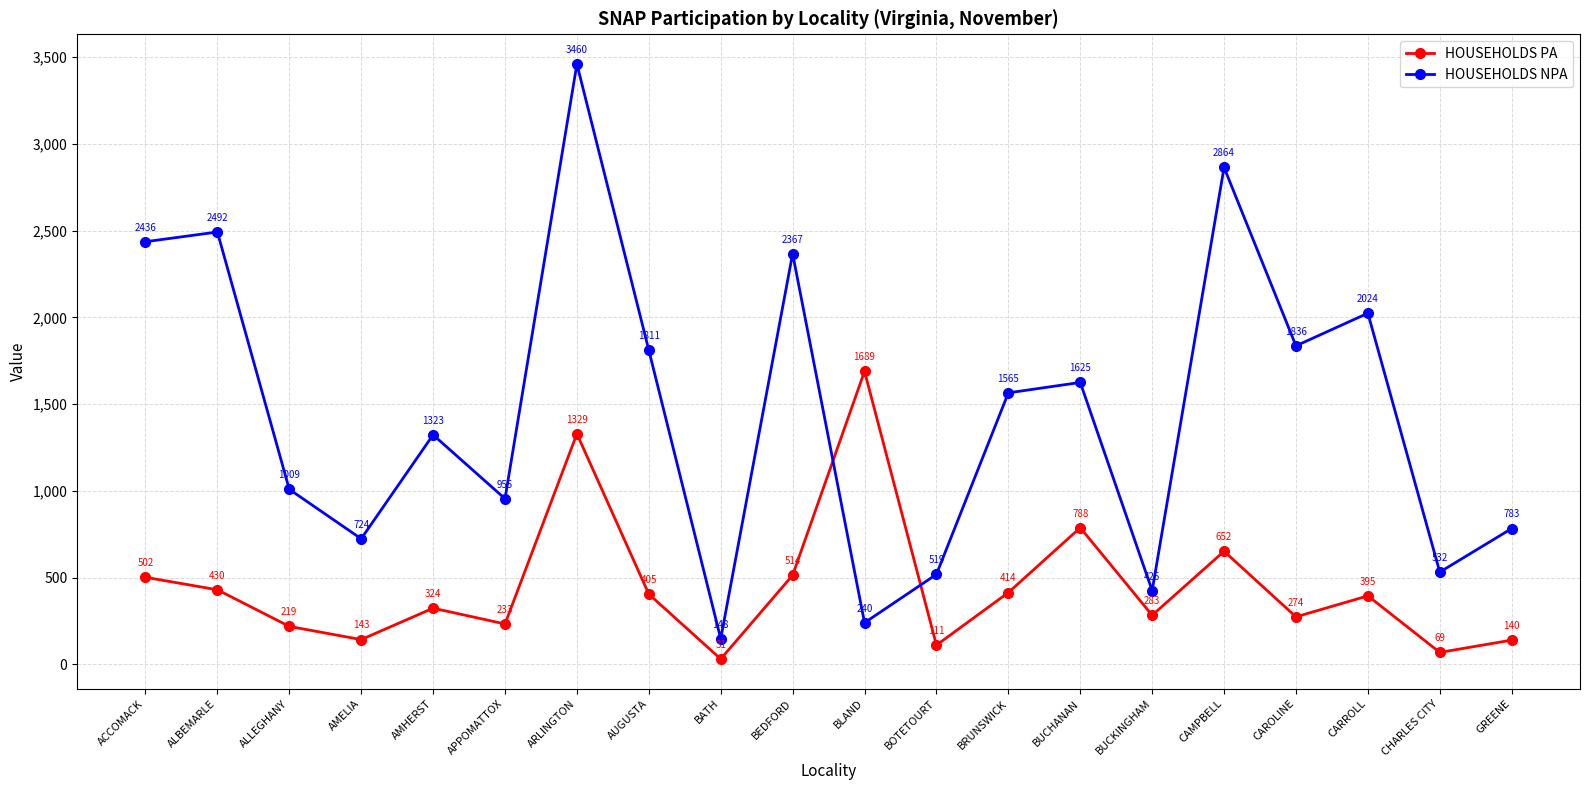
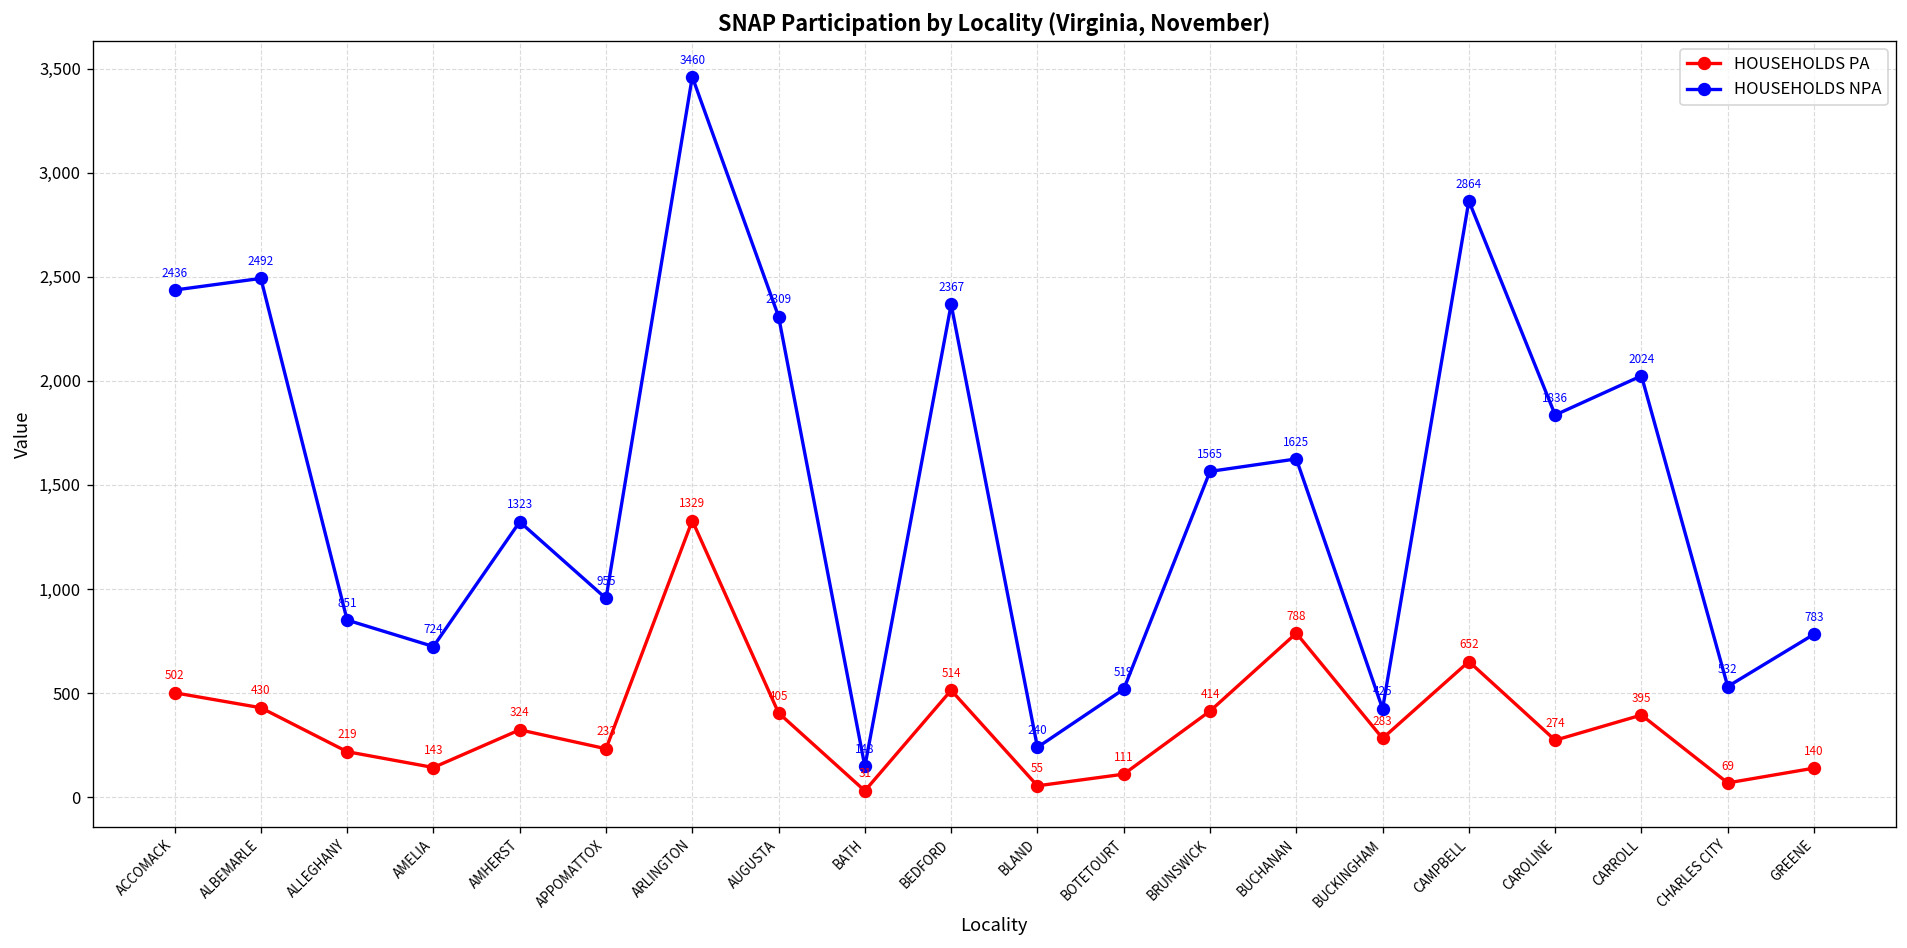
HOUSEHOLDS NPA, ALLEGHANY: 1009 -> 851
HOUSEHOLDS NPA, AUGUSTA: 1811 -> 2309
HOUSEHOLDS PA, BLAND: 1689 -> 55
